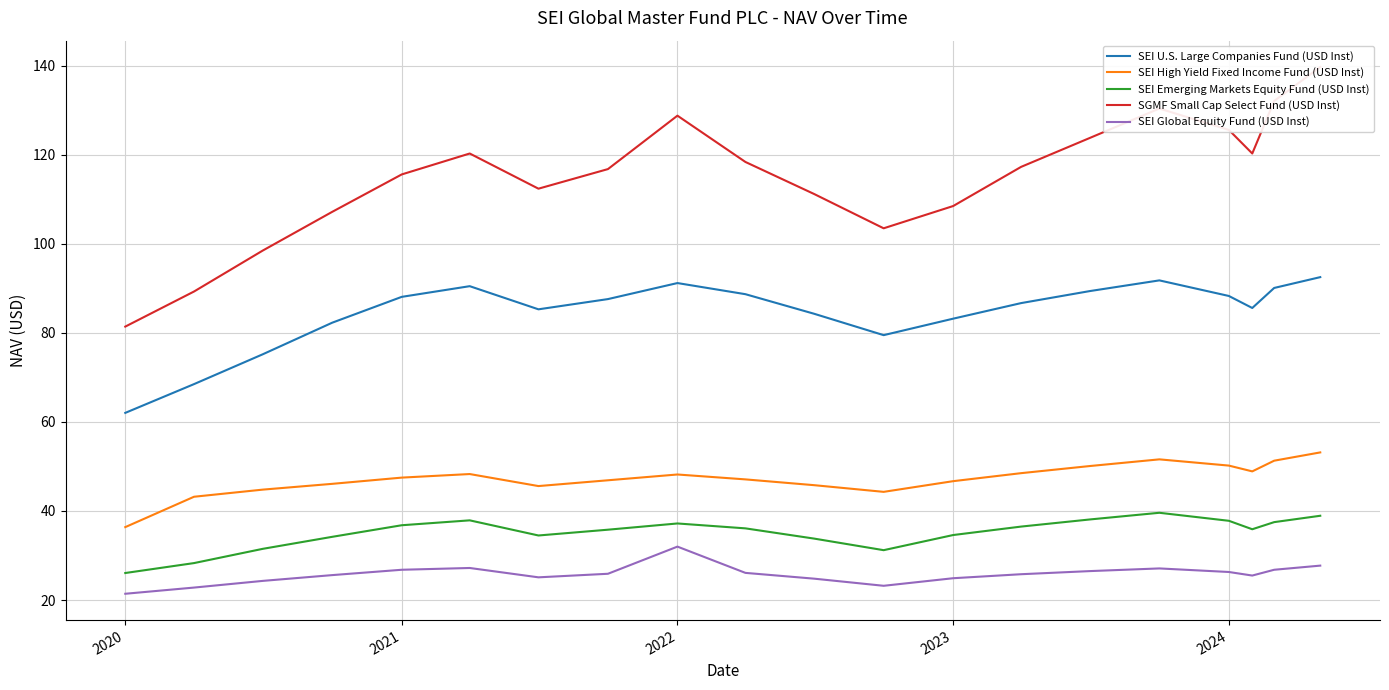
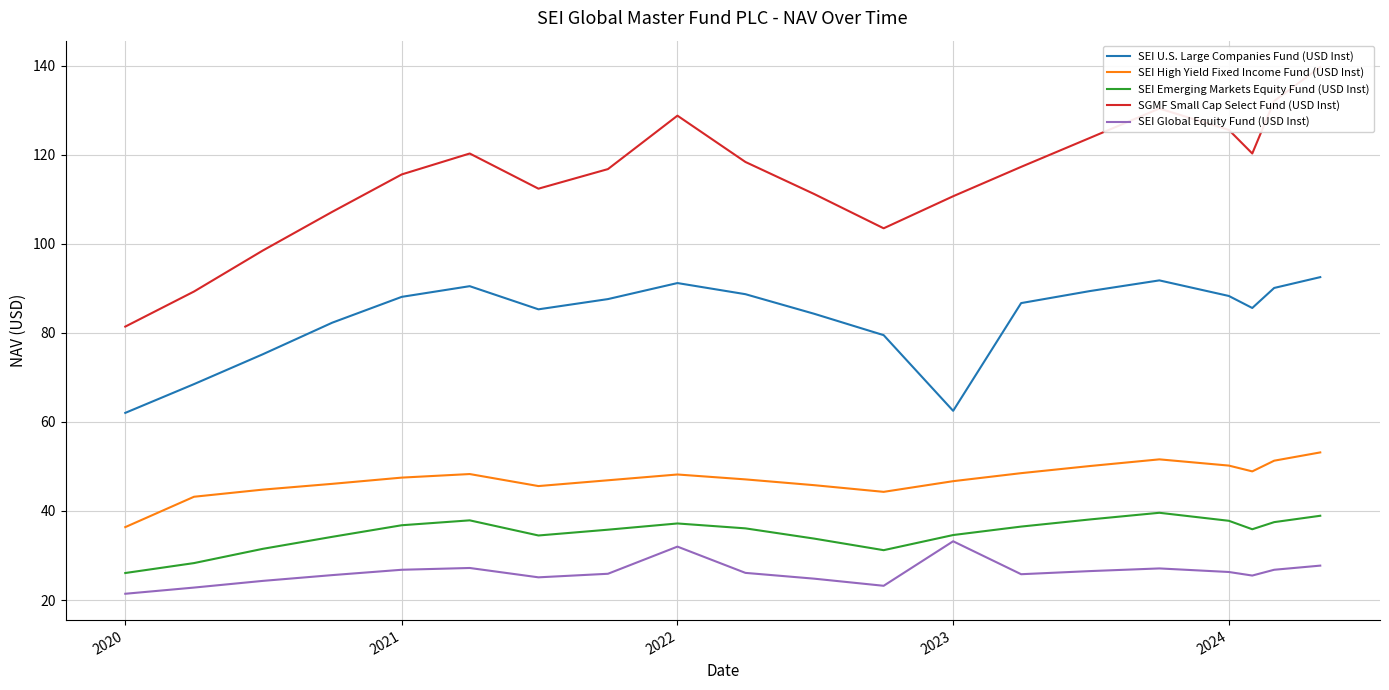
SEI U.S. Large Companies Fund (USD Inst), 2023: 83 -> 63
SGMF Small Cap Select Fund (USD Inst), 2023: 109 -> 111
SEI Global Equity Fund (USD Inst), 2023: 25 -> 33
